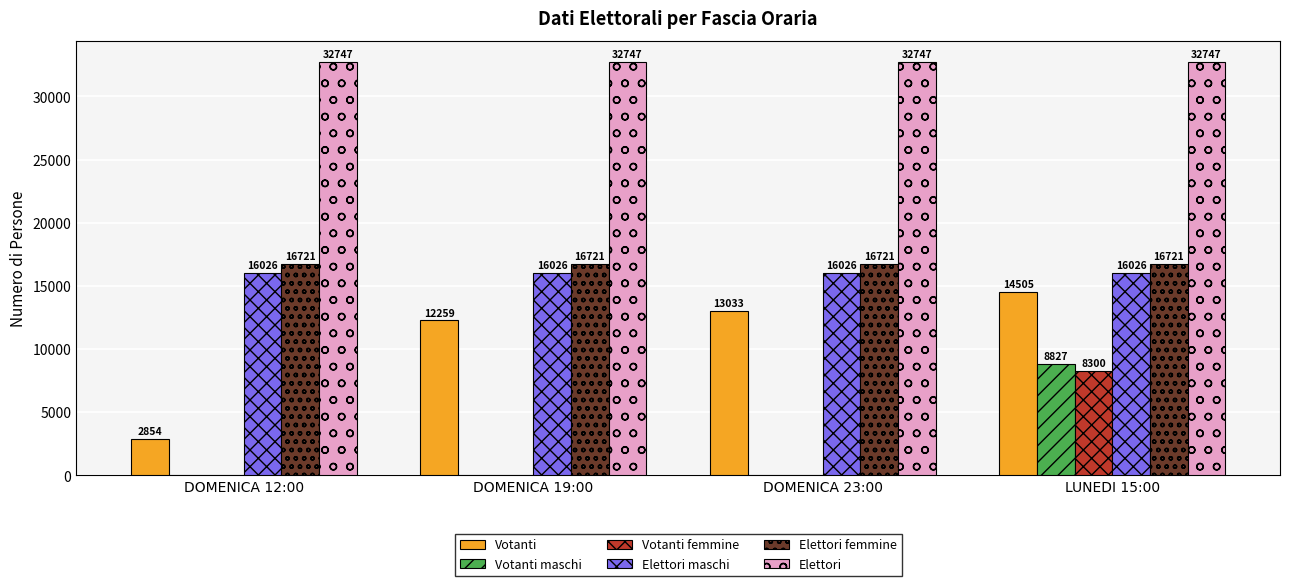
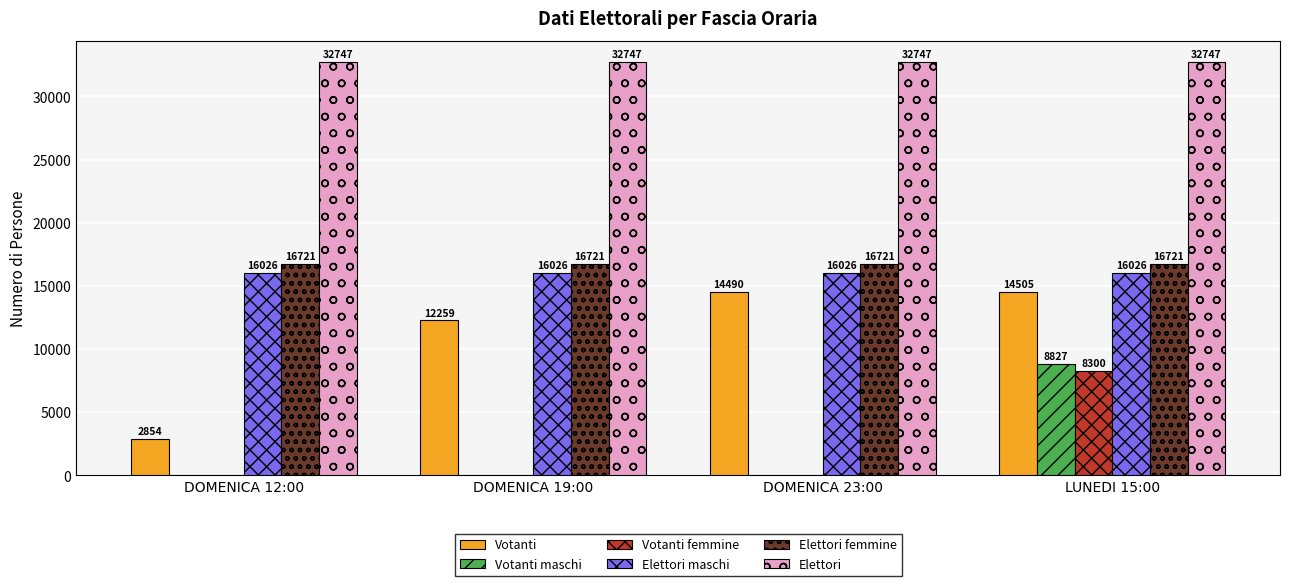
Votanti, DOMENICA 23:00: 13033 -> 14490
